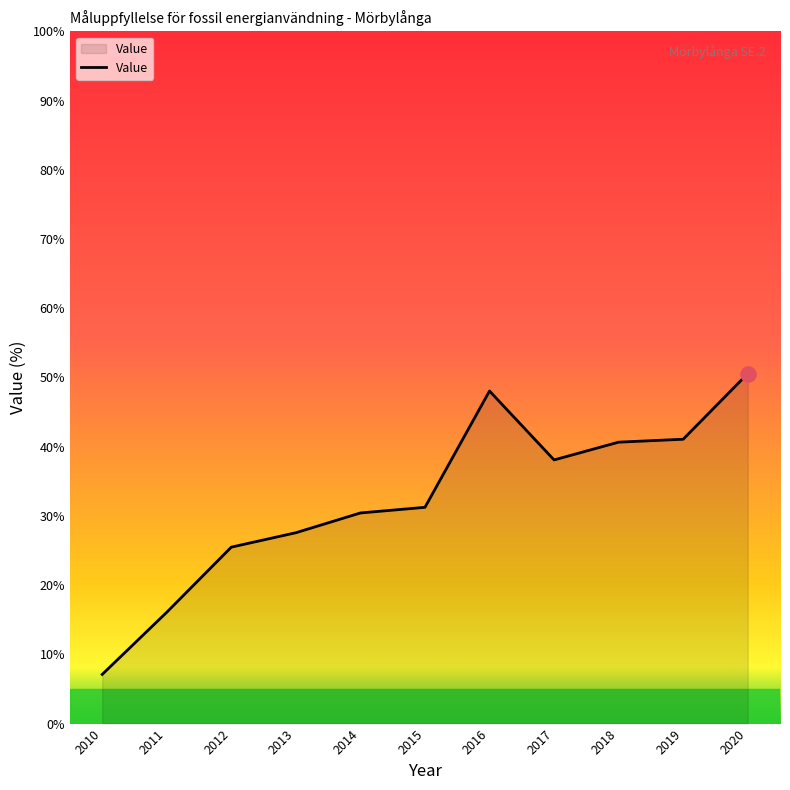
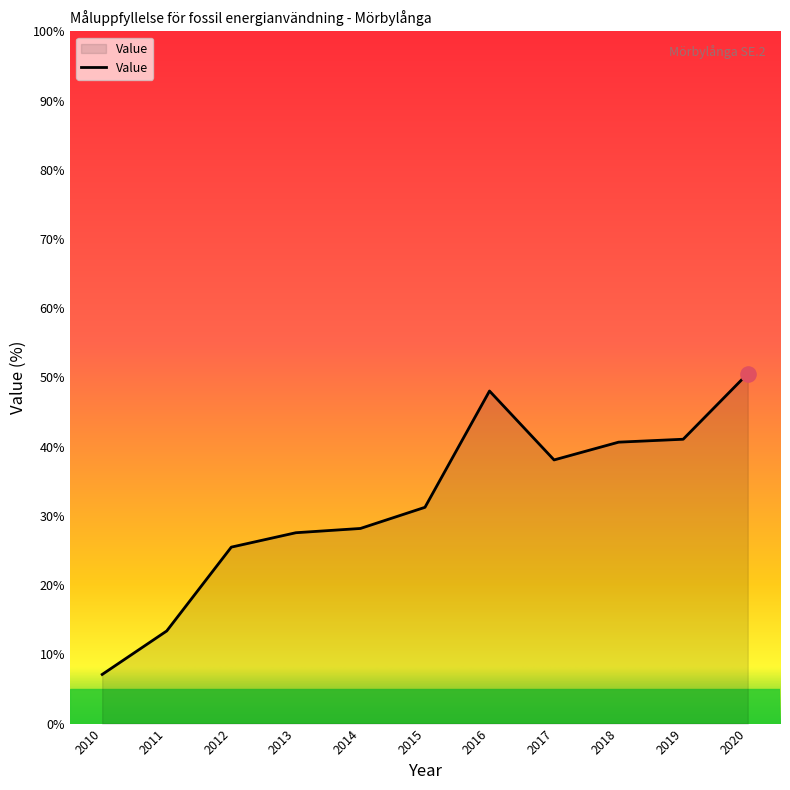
Value, 2011: 16% -> 13%
Value, 2014: 30% -> 28%
